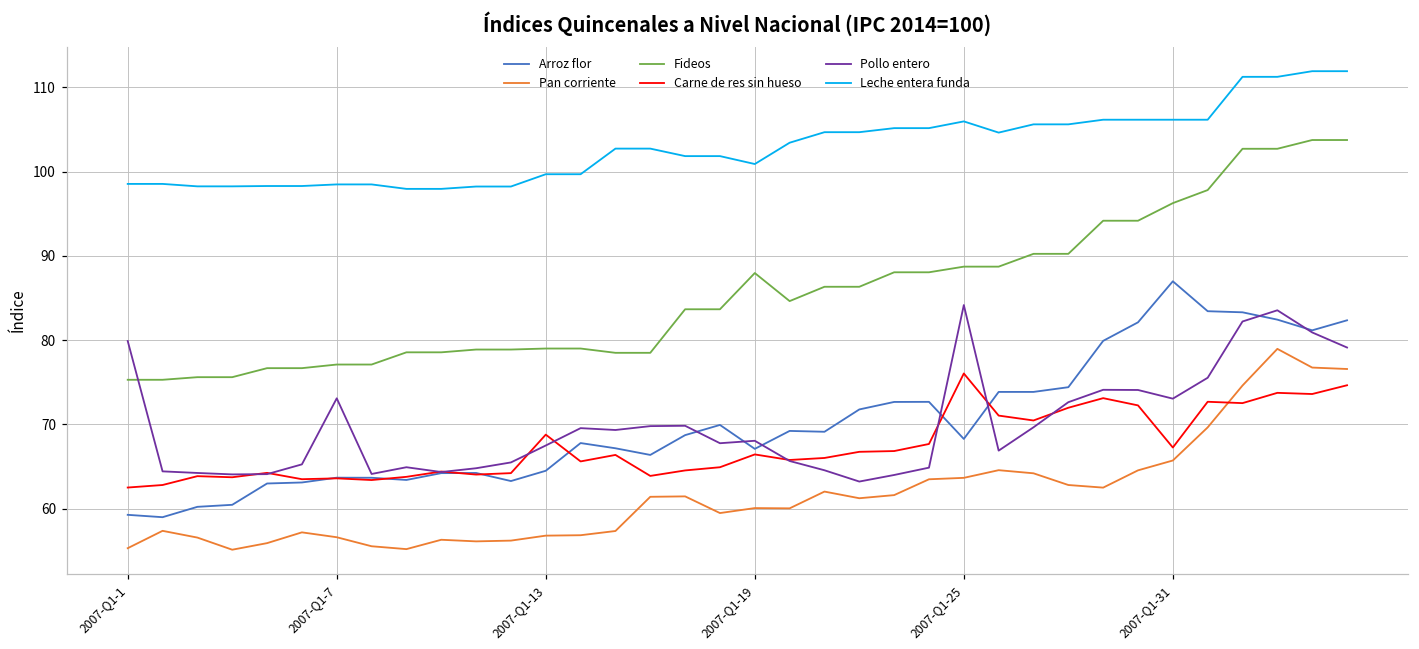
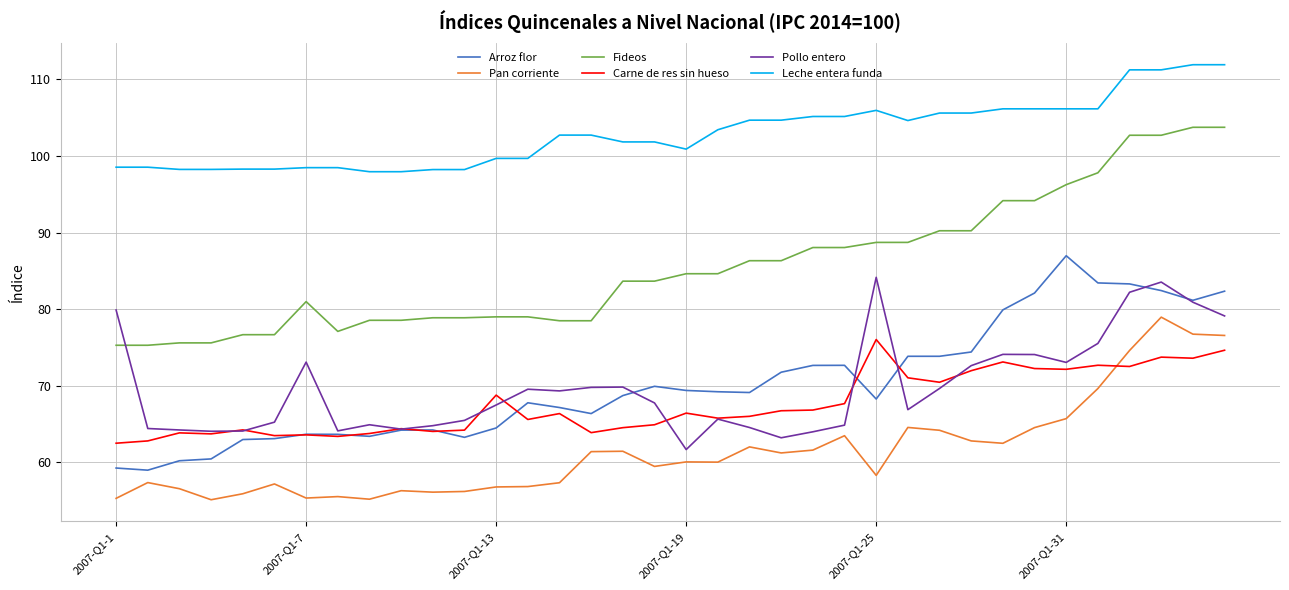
Pan corriente, 2007-Q1-7: 57 -> 55
Fideos, 2007-Q1-7: 77 -> 81
Arroz flor, 2007-Q1-19: 67 -> 69
Fideos, 2007-Q1-19: 88 -> 85
Pollo entero, 2007-Q1-19: 68 -> 62
Pan corriente, 2007-Q1-25: 64 -> 58
Carne de res sin hueso, 2007-Q1-31: 67 -> 72
